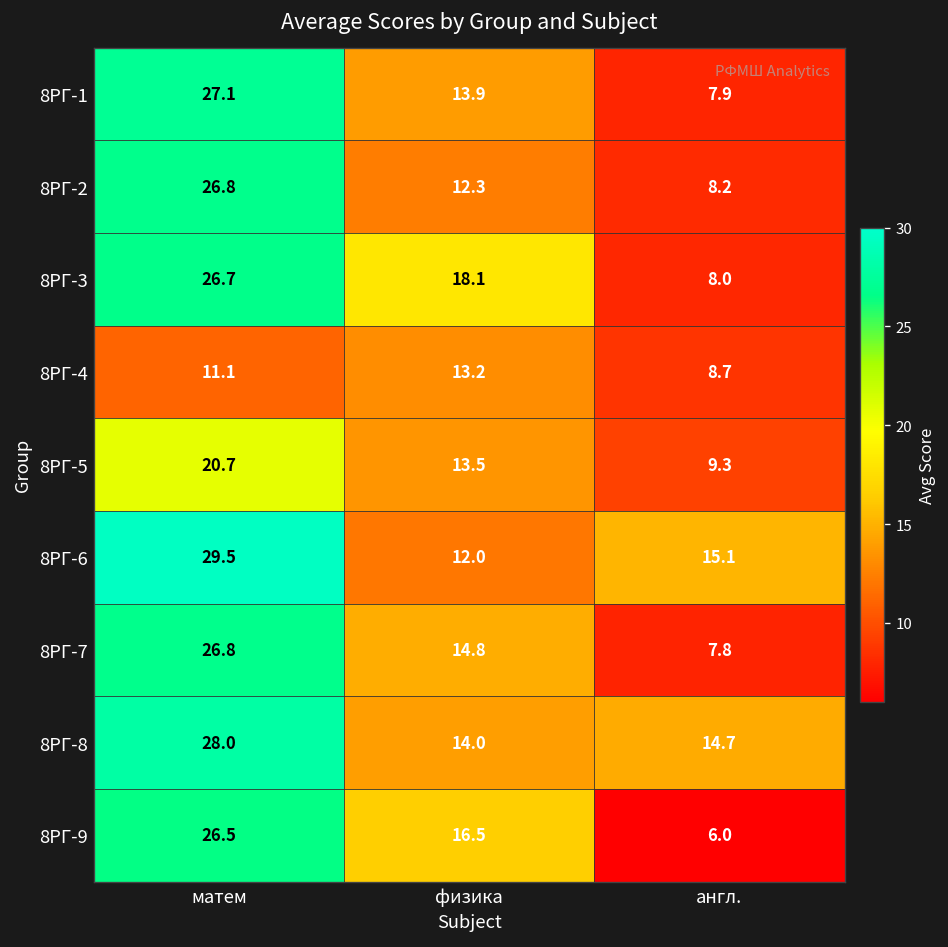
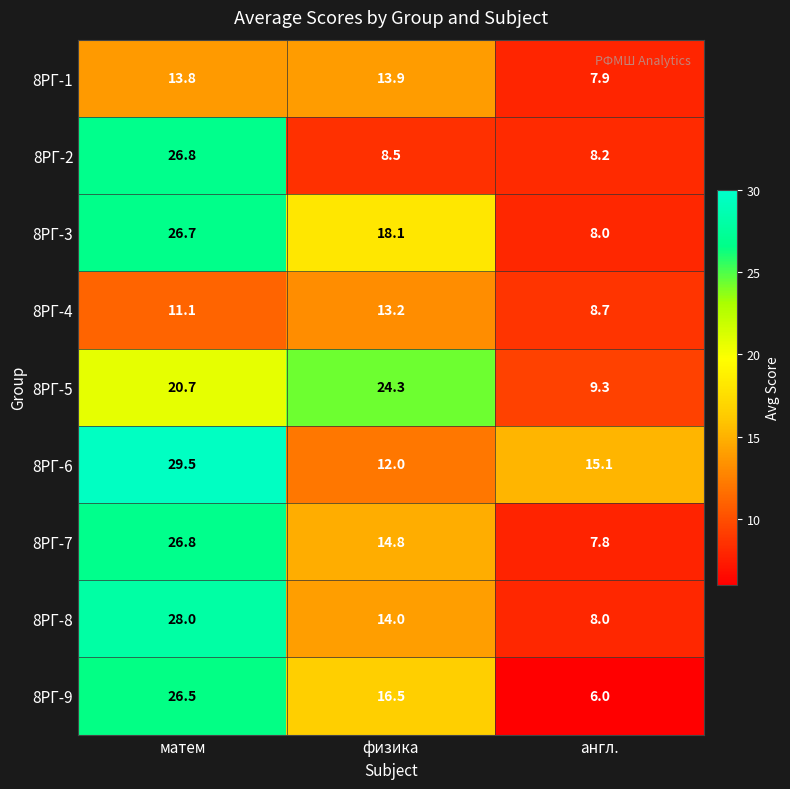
8РГ-1, матем: 27.1 -> 13.8
8РГ-2, физика: 12.3 -> 8.5
8РГ-5, физика: 13.5 -> 24.3
8РГ-8, англ.: 14.7 -> 8.0
